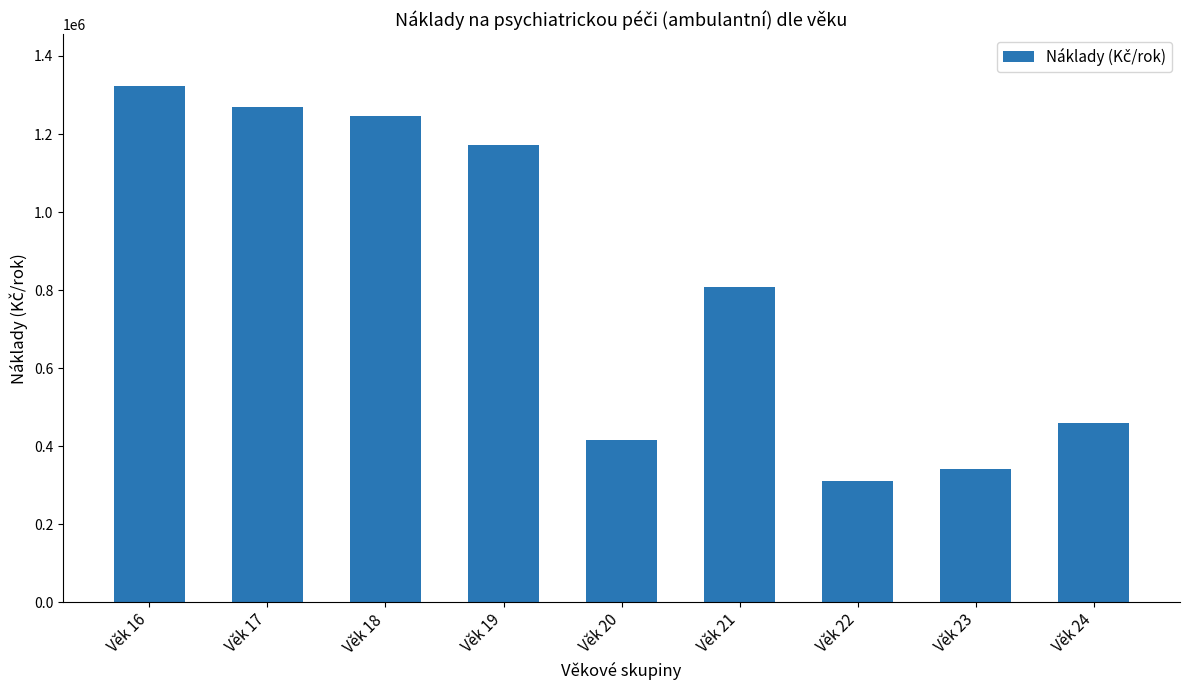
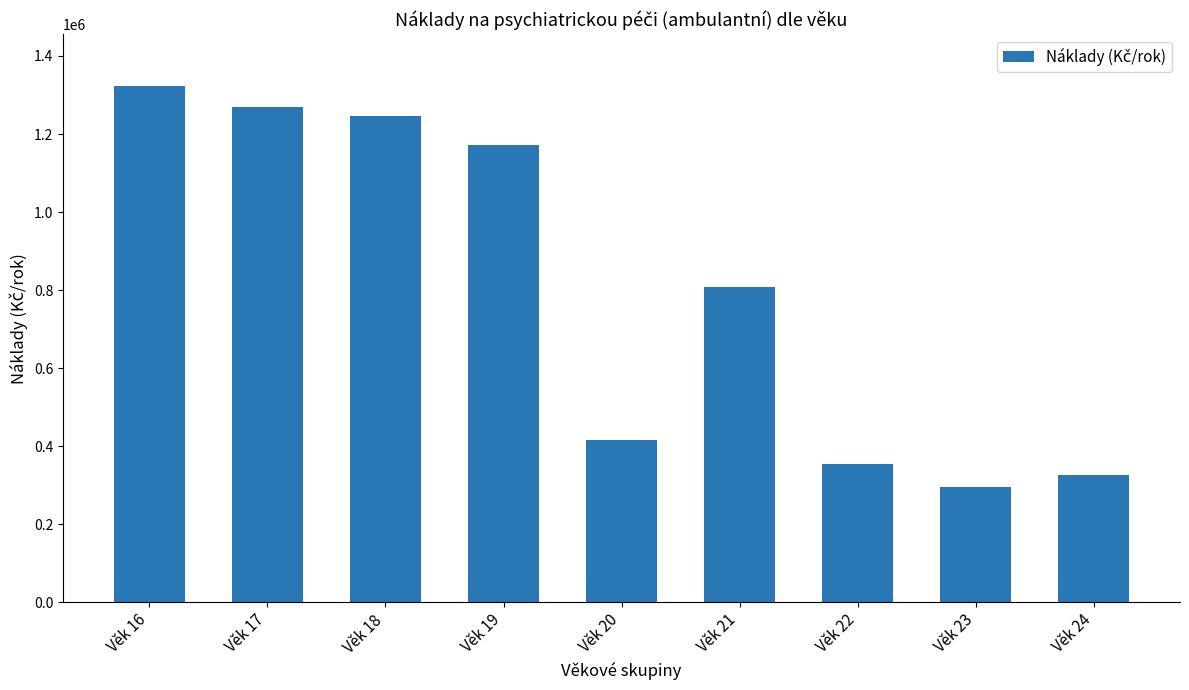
Věk 22: 310000 -> 350000
Věk 23: 340000 -> 290000
Věk 24: 460000 -> 330000
